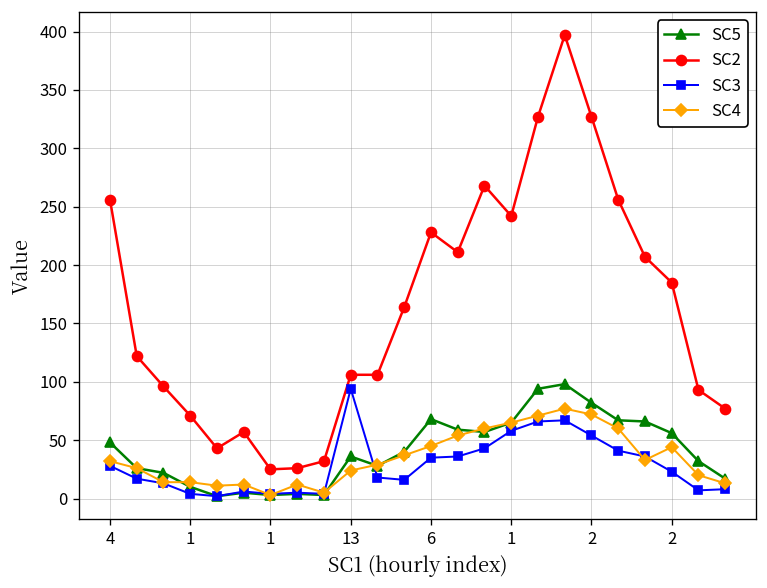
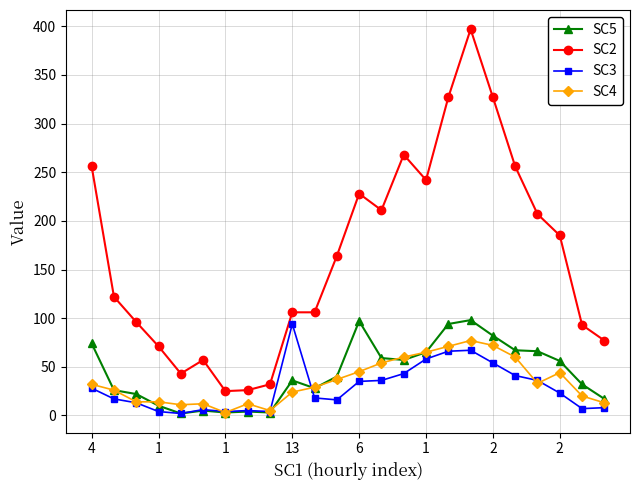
SC5, 4: 50 -> 70
SC5, 6: 70 -> 100
